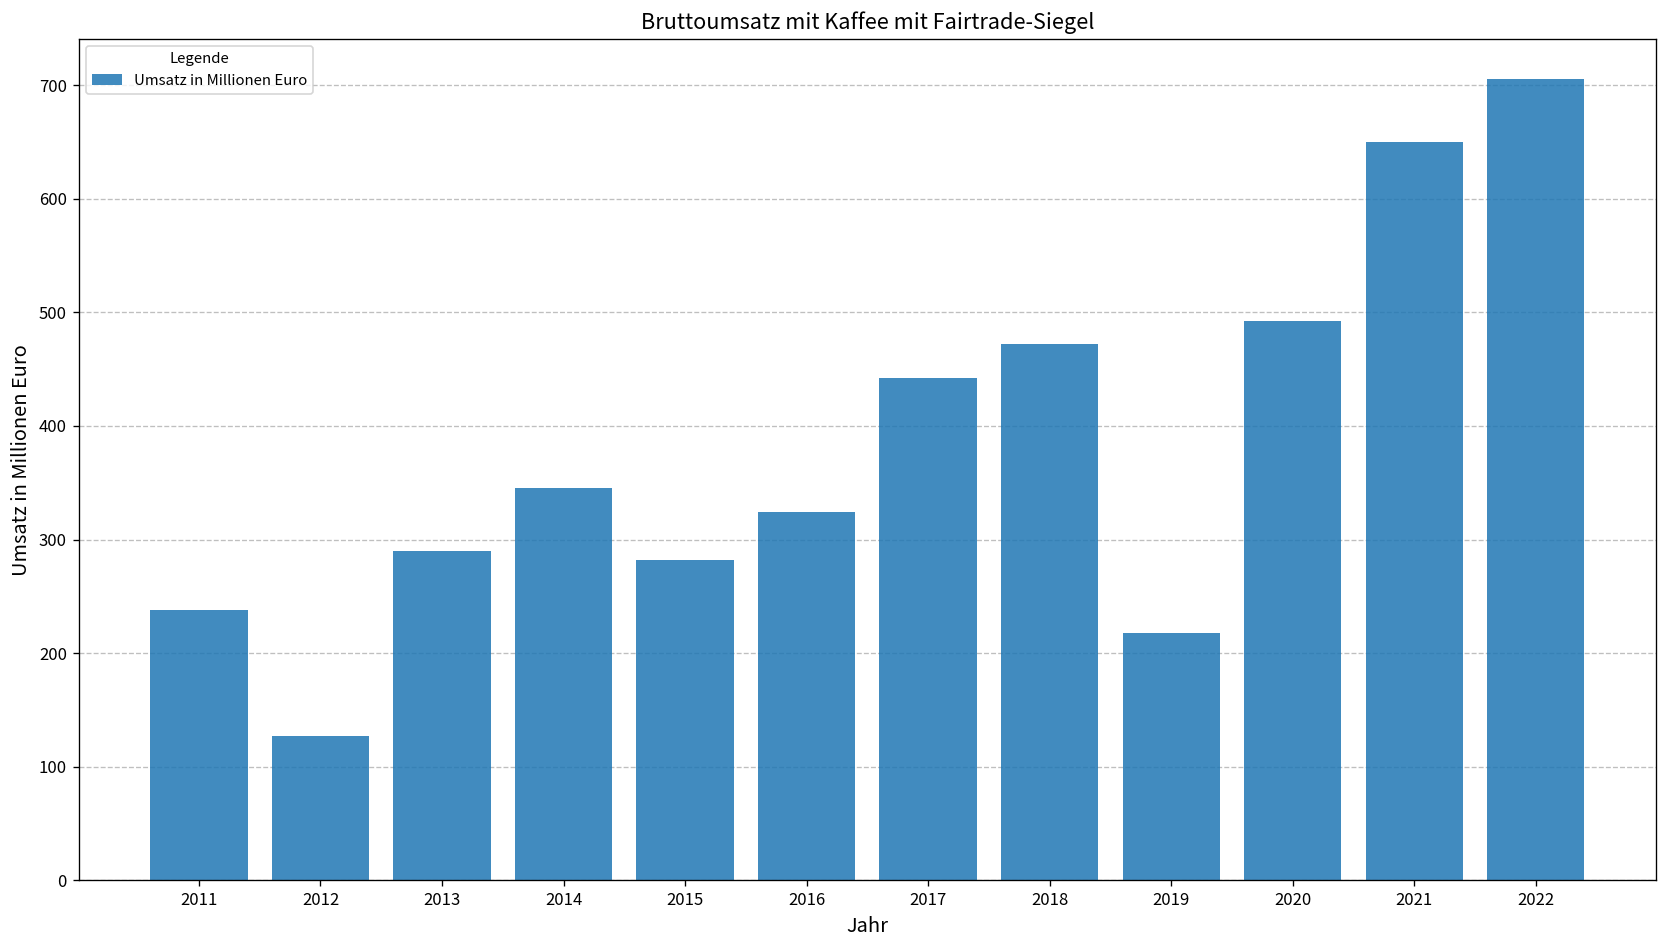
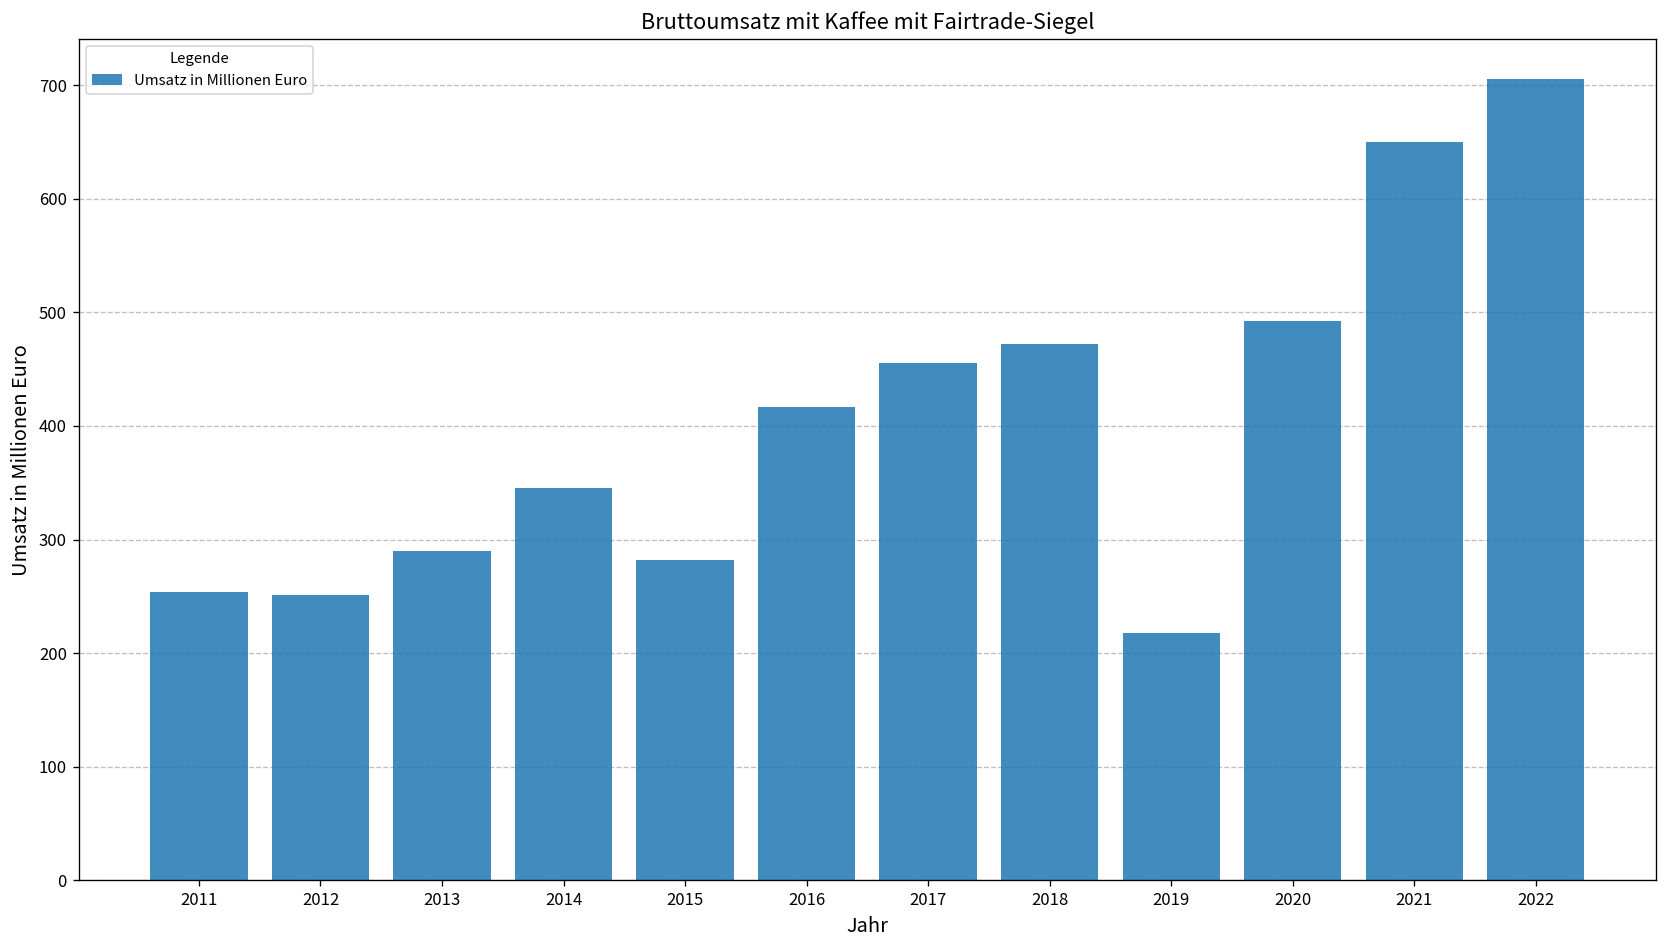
2011: 240 -> 250
2012: 130 -> 250
2016: 320 -> 420
2017: 440 -> 460
